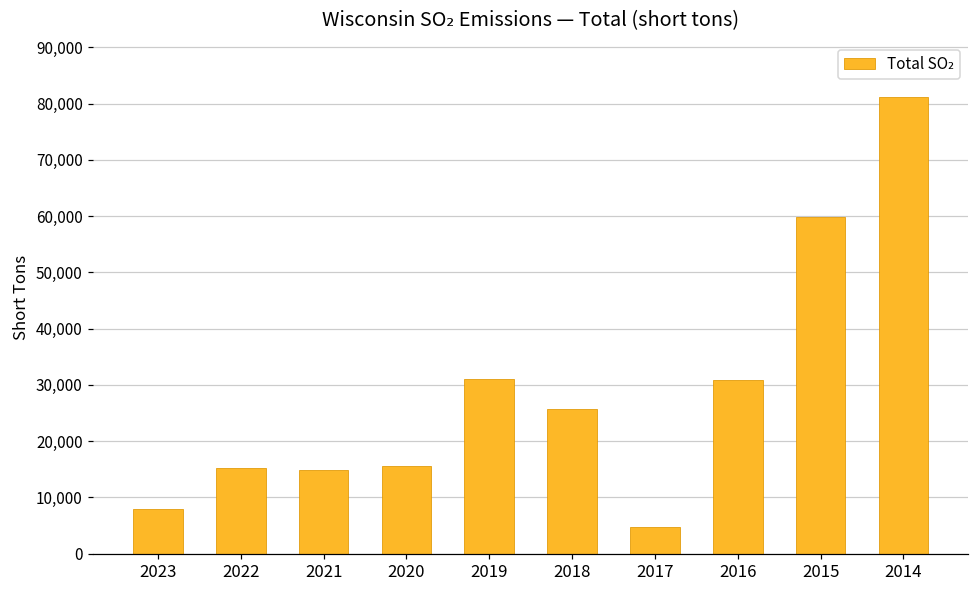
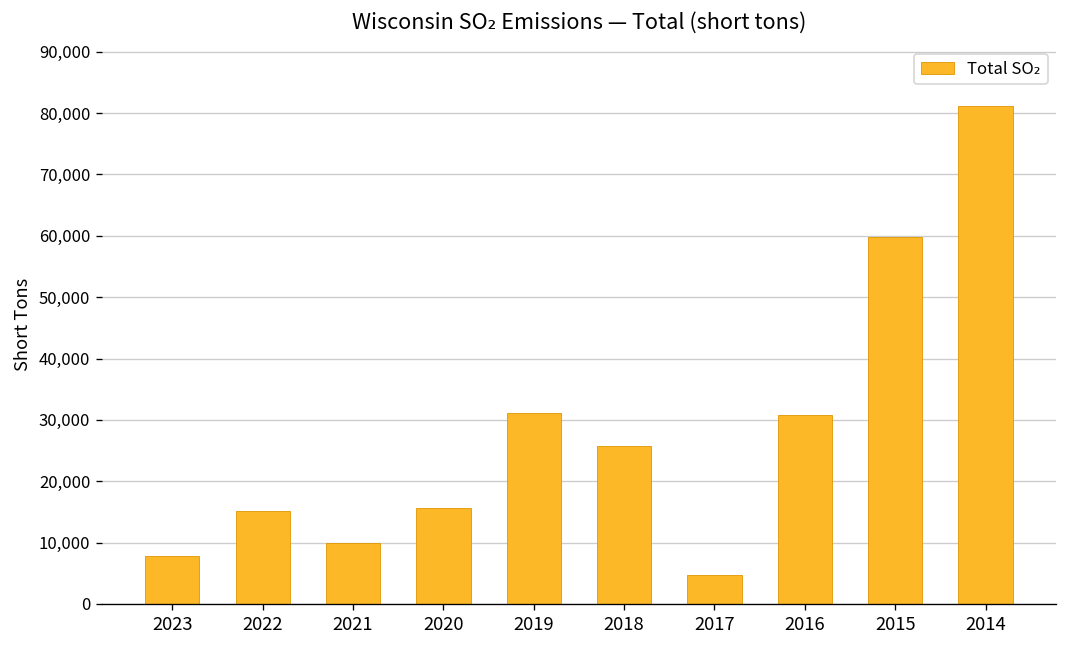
2021: 15,000 -> 10,000
